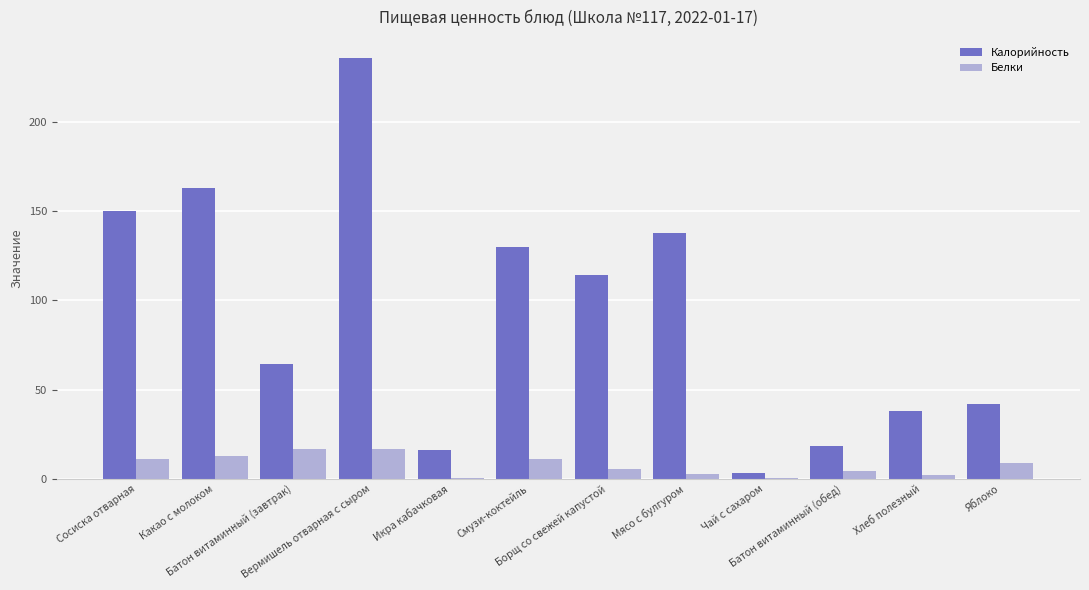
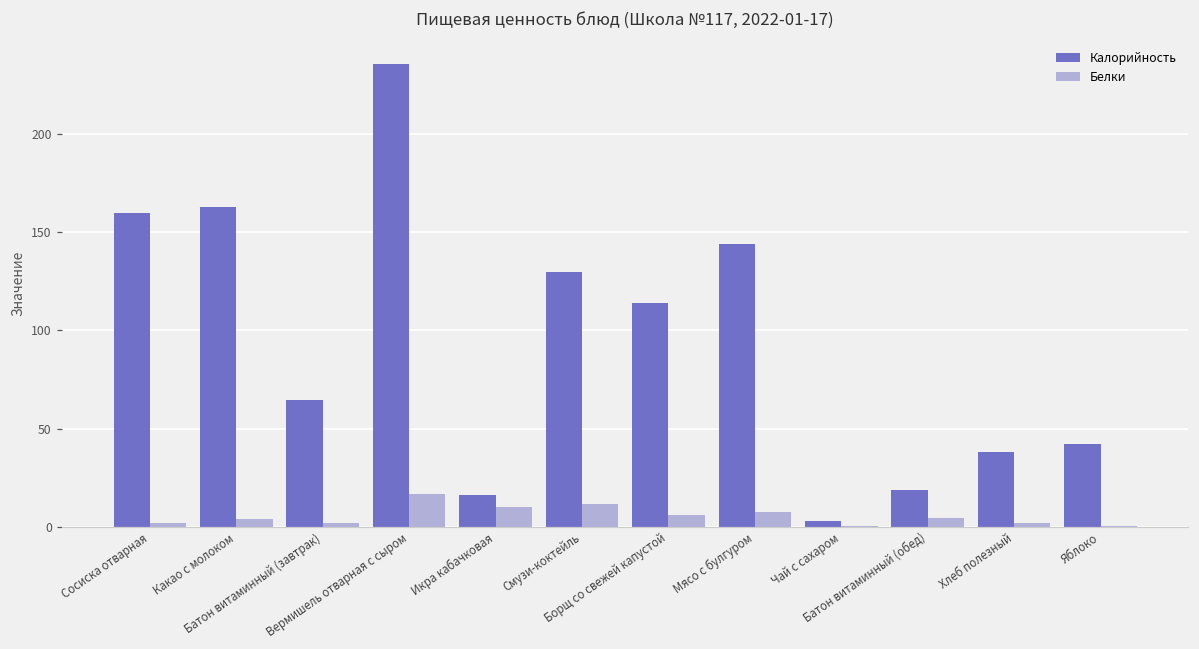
Калорийность, Сосиска отварная: 150 -> 160
Белки, Сосиска отварная: 11 -> 2
Белки, Какао с молоком: 13 -> 4
Белки, Батон витаминный (завтрак): 17 -> 2
Белки, Икра кабачковая: 0 -> 10
Калорийность, Мясо с булгуром: 138 -> 144
Белки, Мясо с булгуром: 2 -> 8
Белки, Яблоко: 9 -> 1
